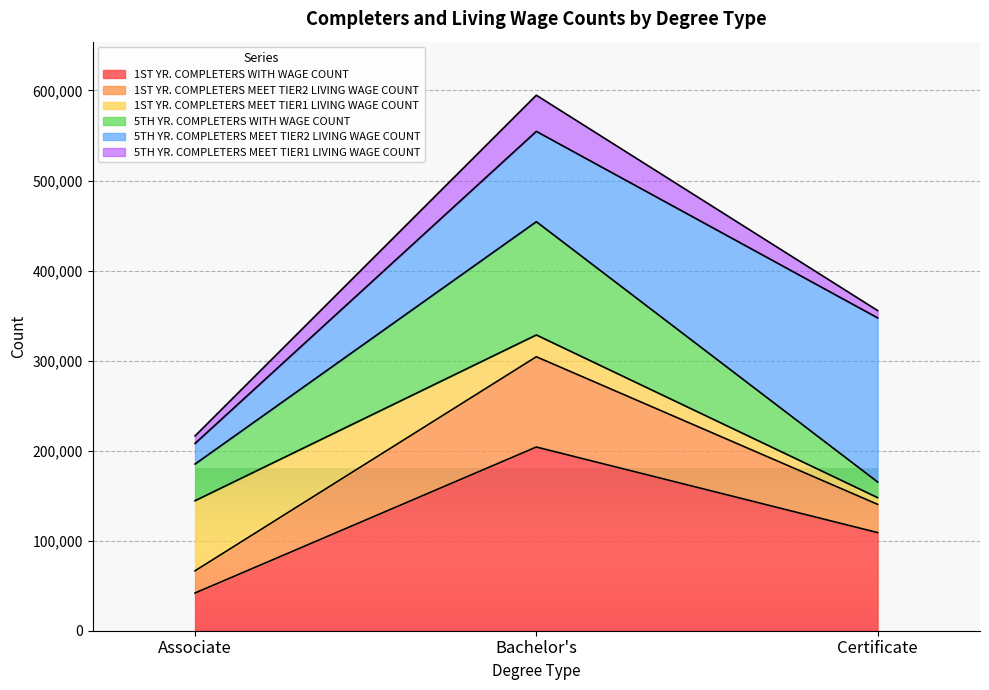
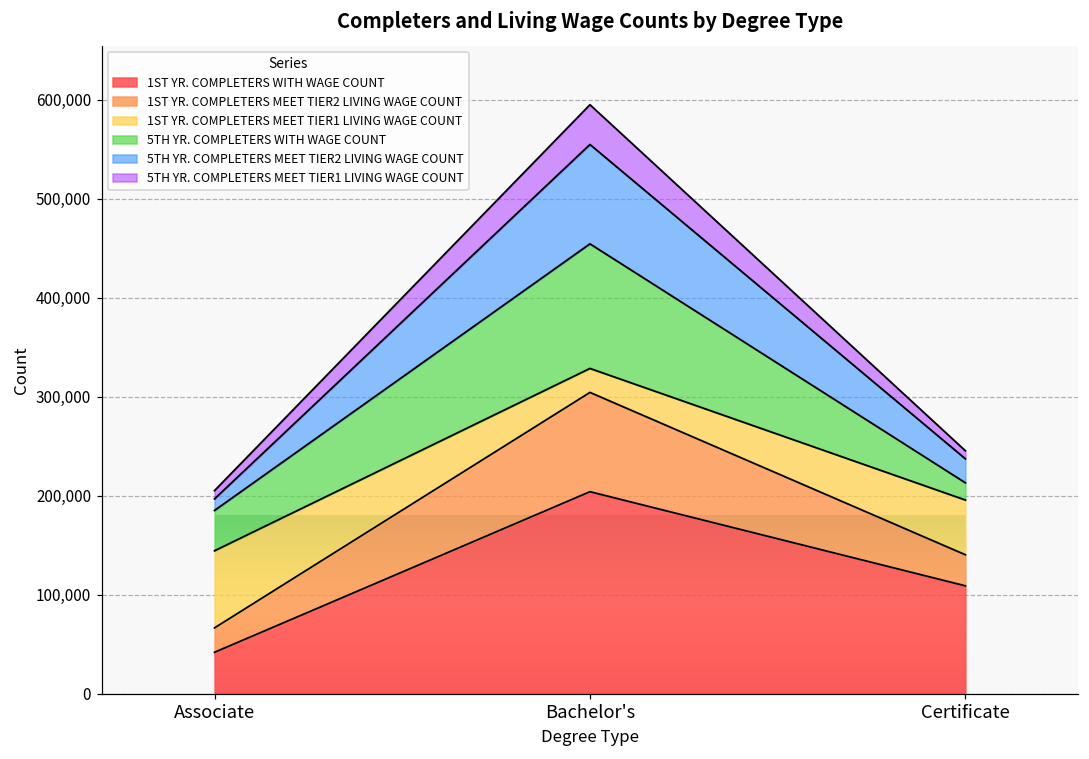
5TH YR. COMPLETERS MEET TIER2 LIVING WAGE COUNT, Associate: 20,000 -> 10,000
1ST YR. COMPLETERS MEET TIER1 LIVING WAGE COUNT, Certificate: 10,000 -> 60,000
5TH YR. COMPLETERS MEET TIER2 LIVING WAGE COUNT, Certificate: 180,000 -> 20,000
